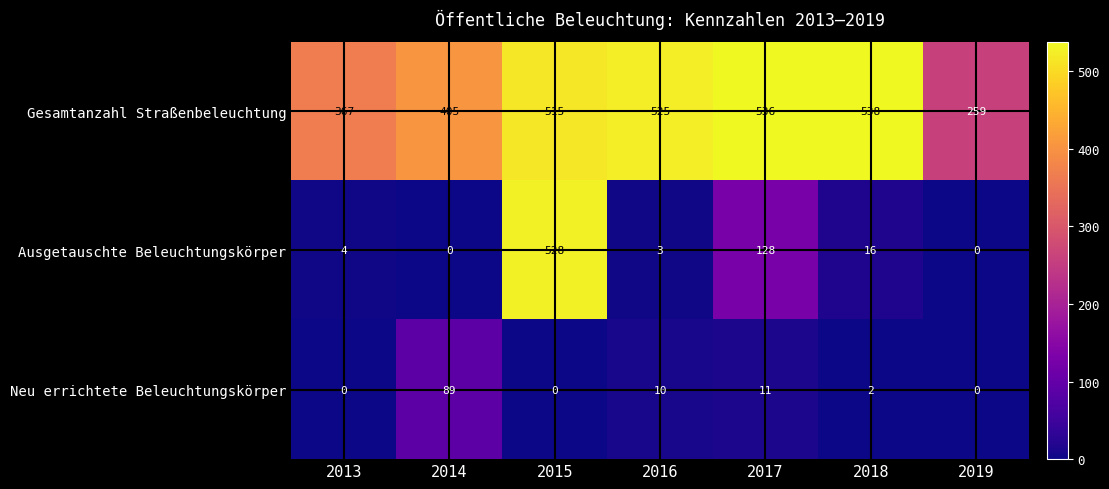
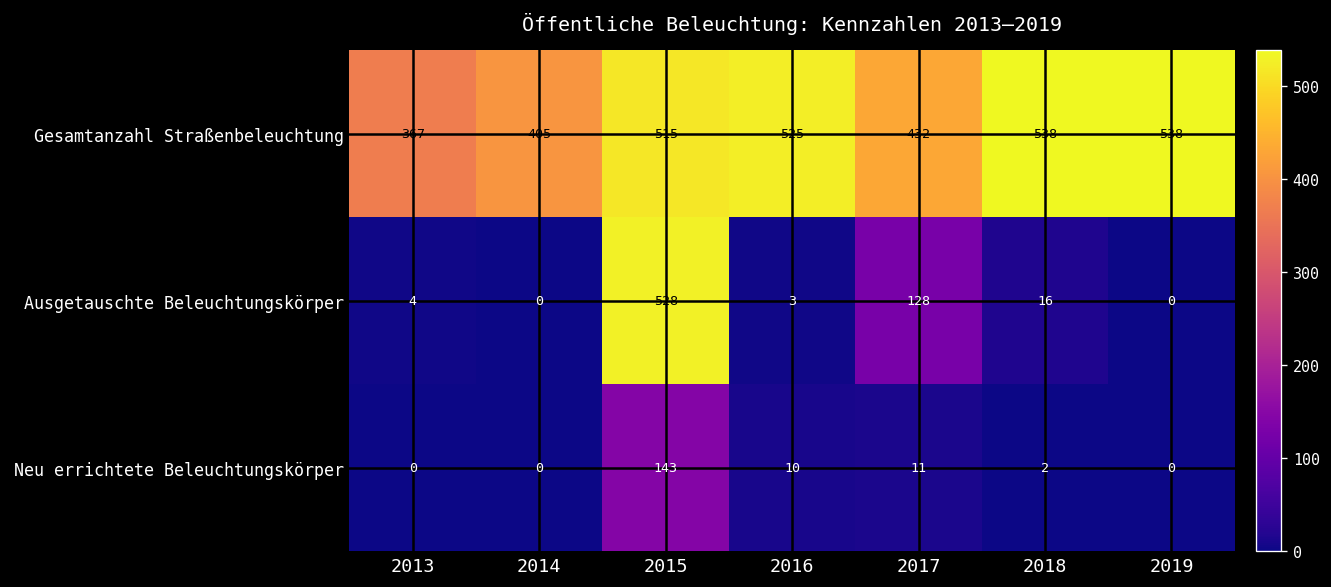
Gesamtanzahl Straßenbeleuchtung, 2017: 536 -> 432
Gesamtanzahl Straßenbeleuchtung, 2019: 259 -> 538
Neu errichtete Beleuchtungskörper, 2014: 89 -> 0
Neu errichtete Beleuchtungskörper, 2015: 0 -> 143
